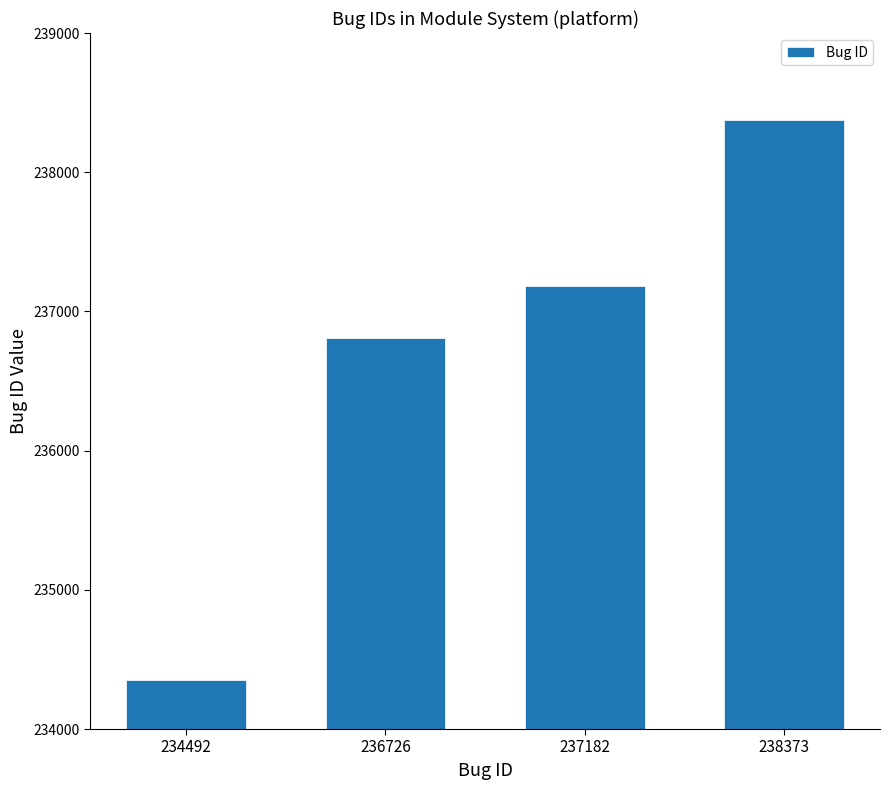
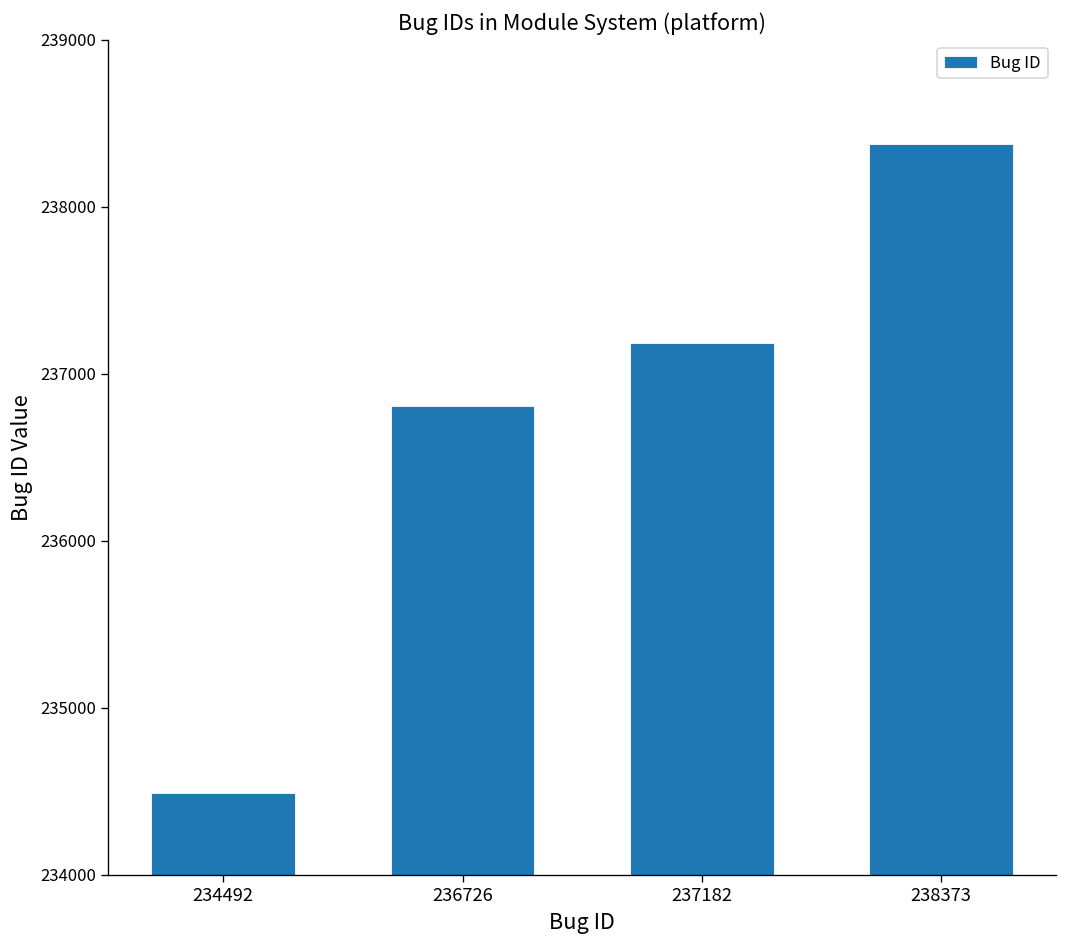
234492: 234350 -> 234490
